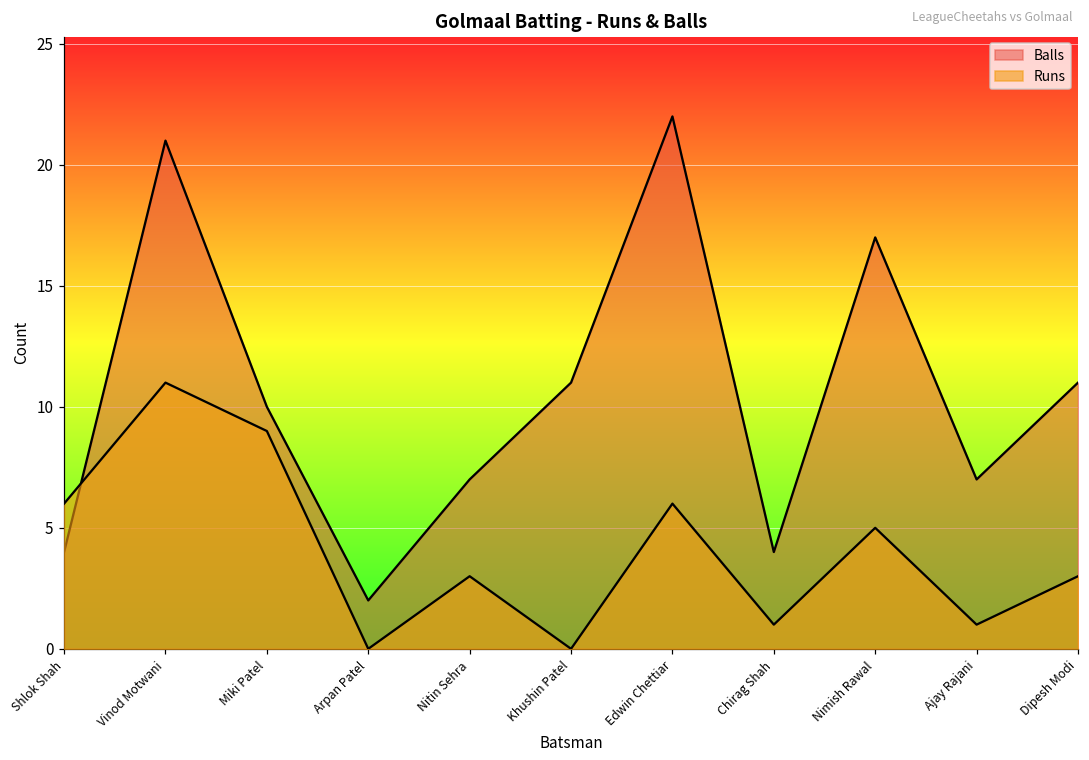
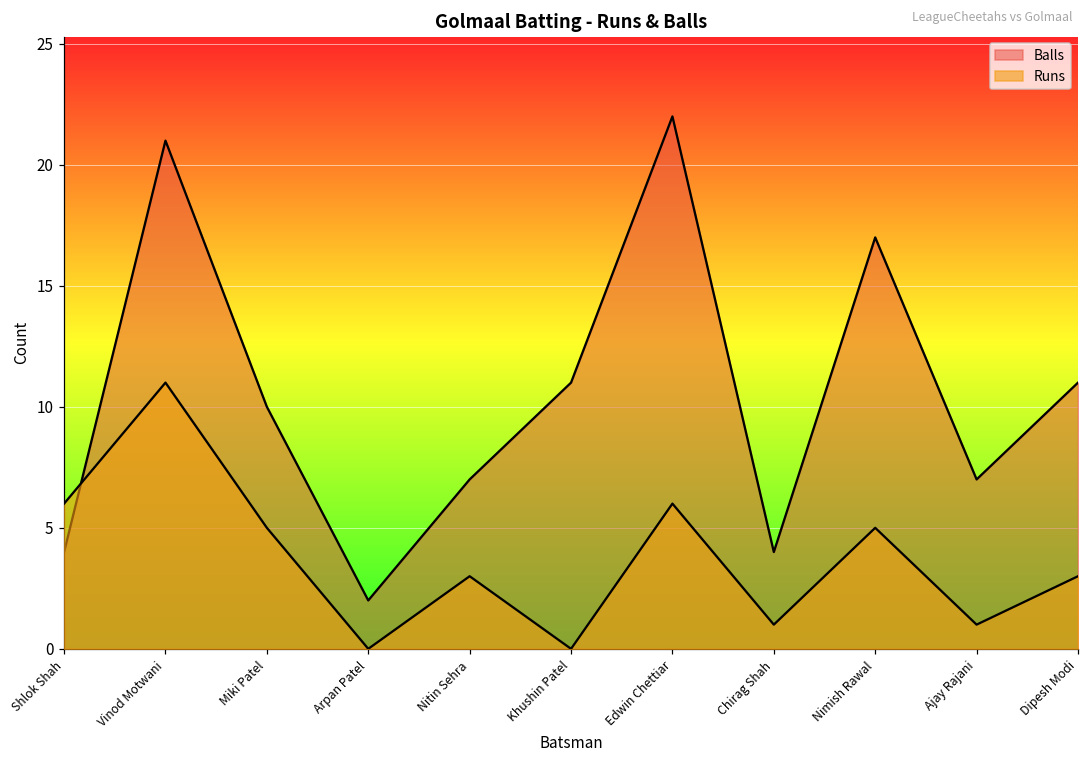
Runs, Miki Patel: 9 -> 5
